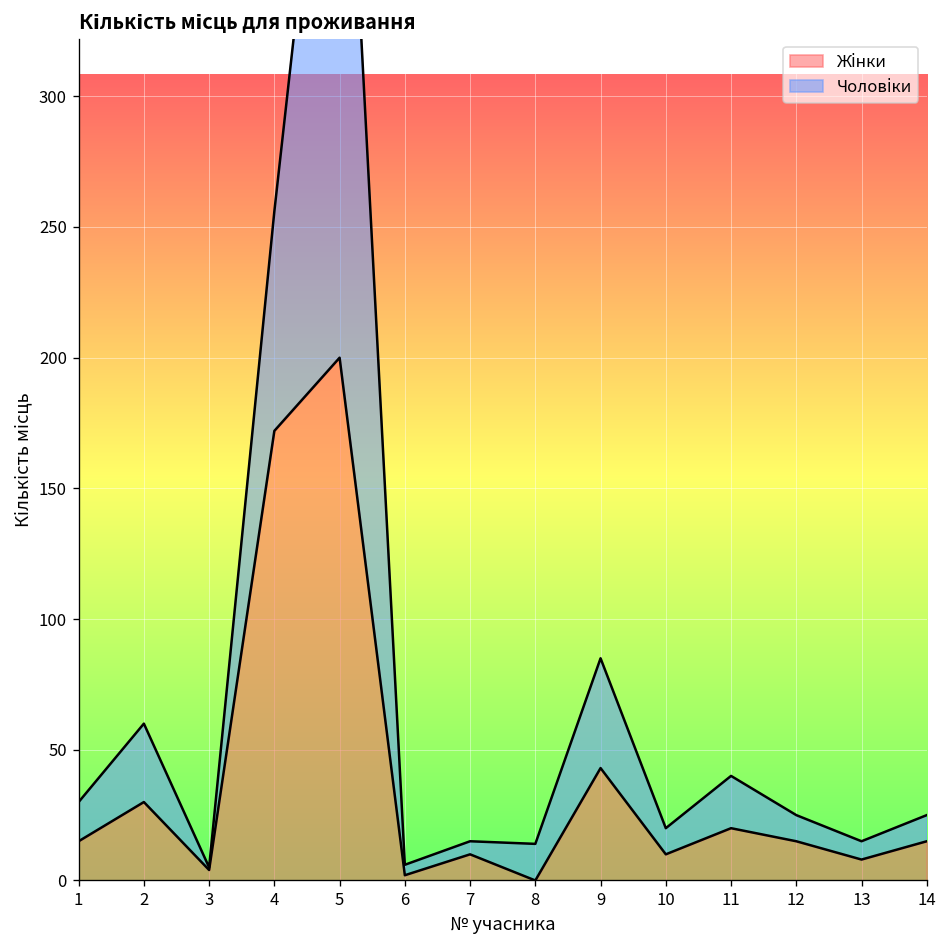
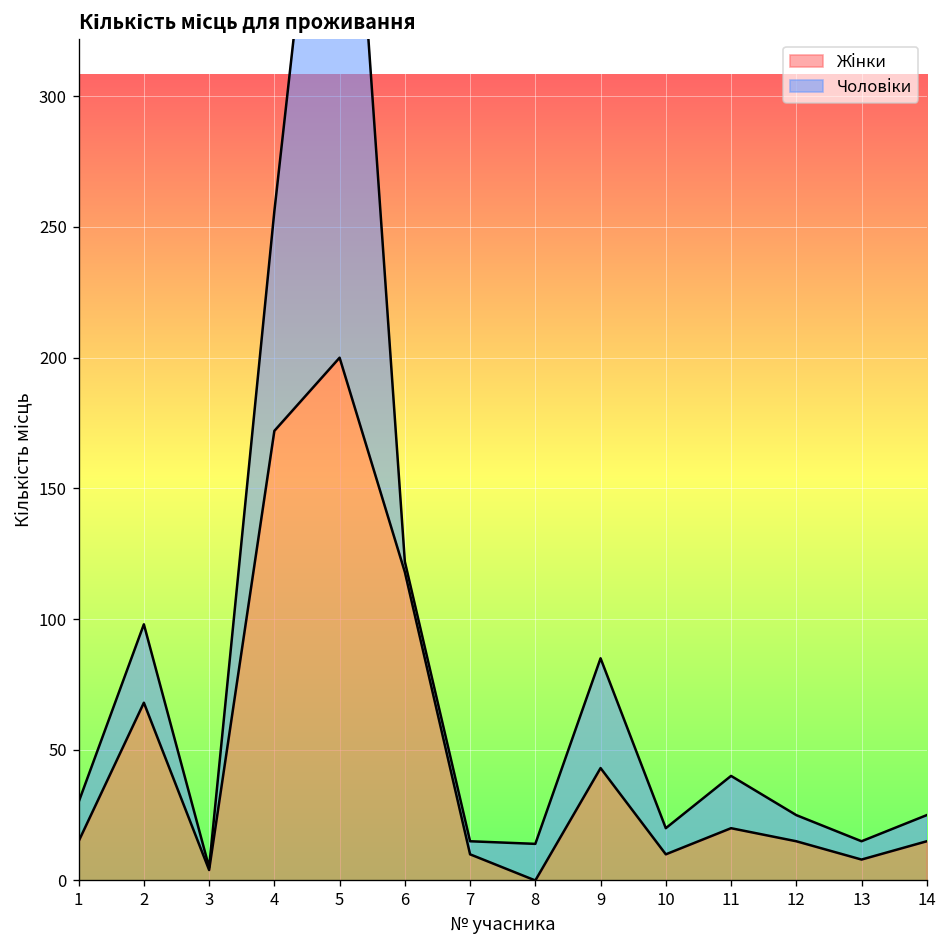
Жінки, 2: 30 -> 68
Жінки, 6: 2 -> 118
